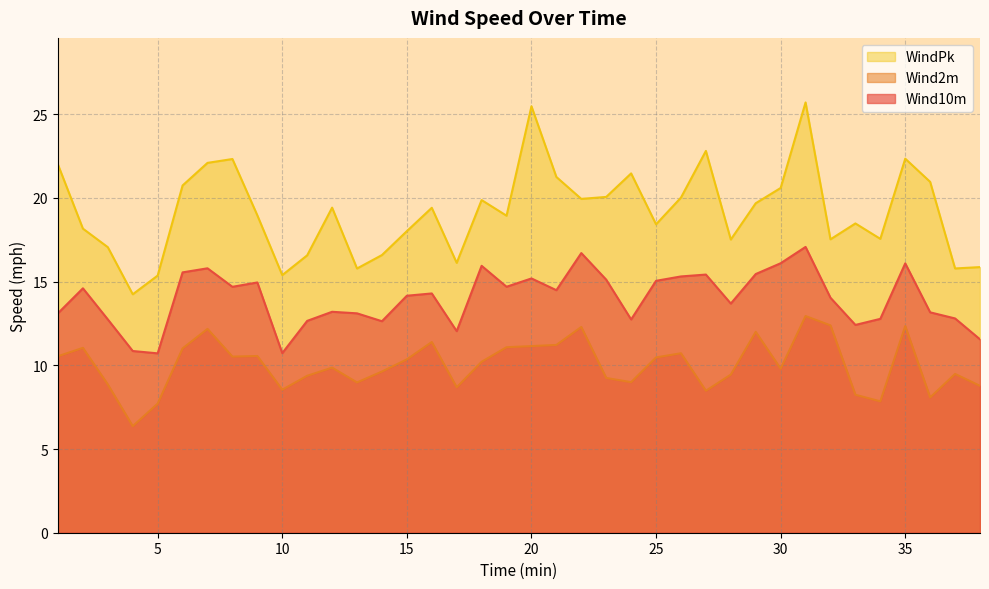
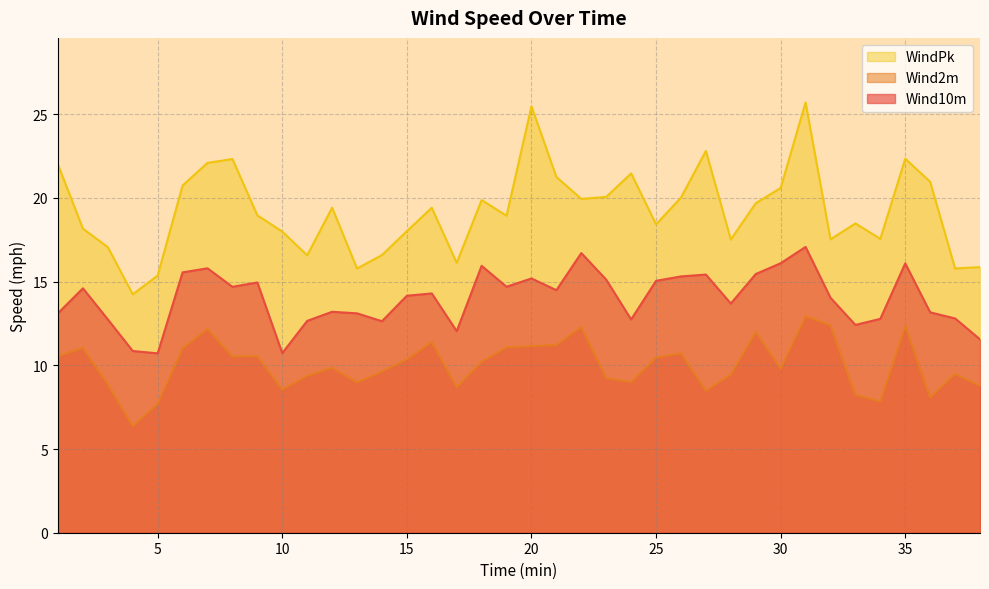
WindPk, 10: 15.4 -> 18.0
